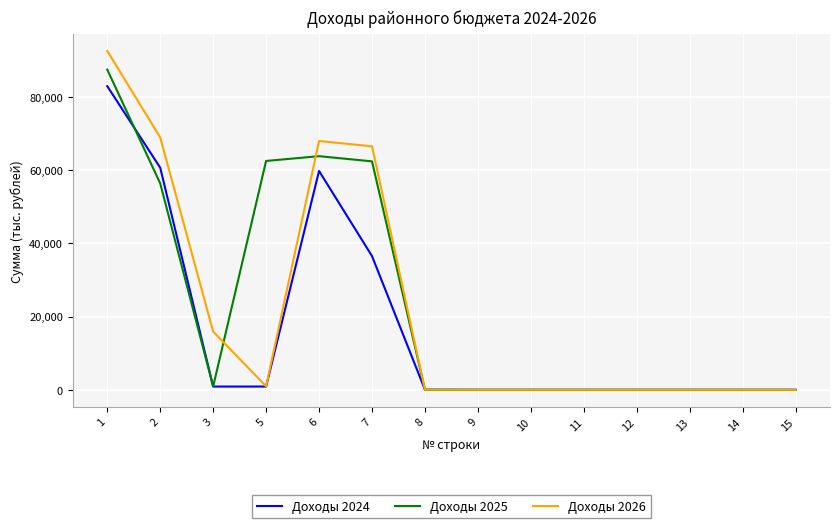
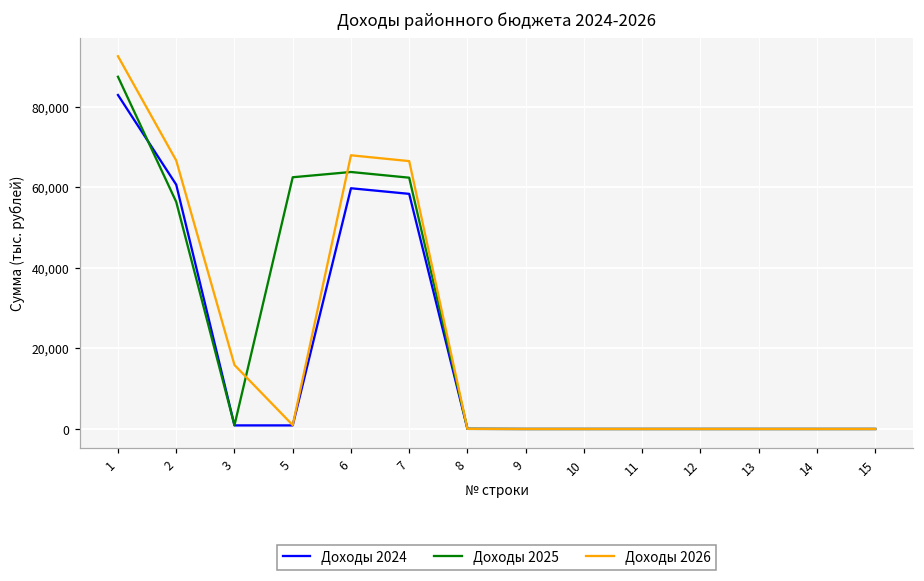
Доходы 2026, 2: 69,000 -> 67,000
Доходы 2024, 7: 37,000 -> 58,000
